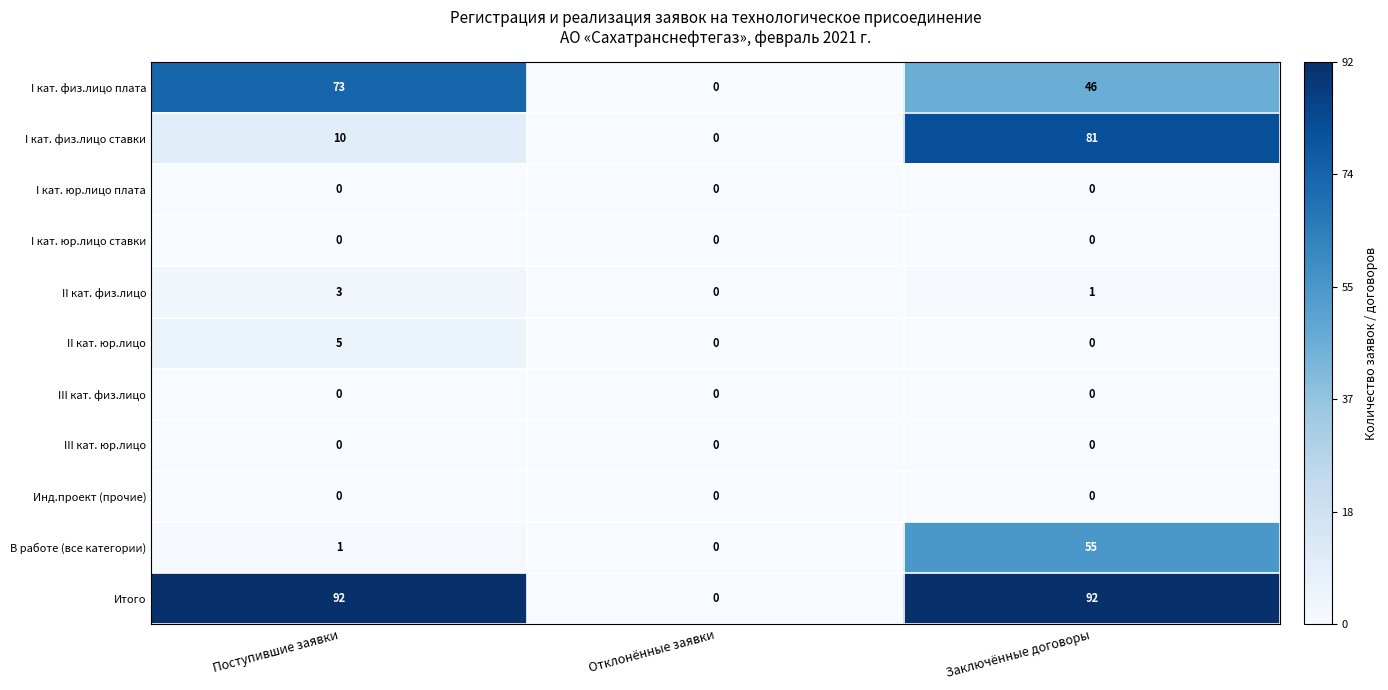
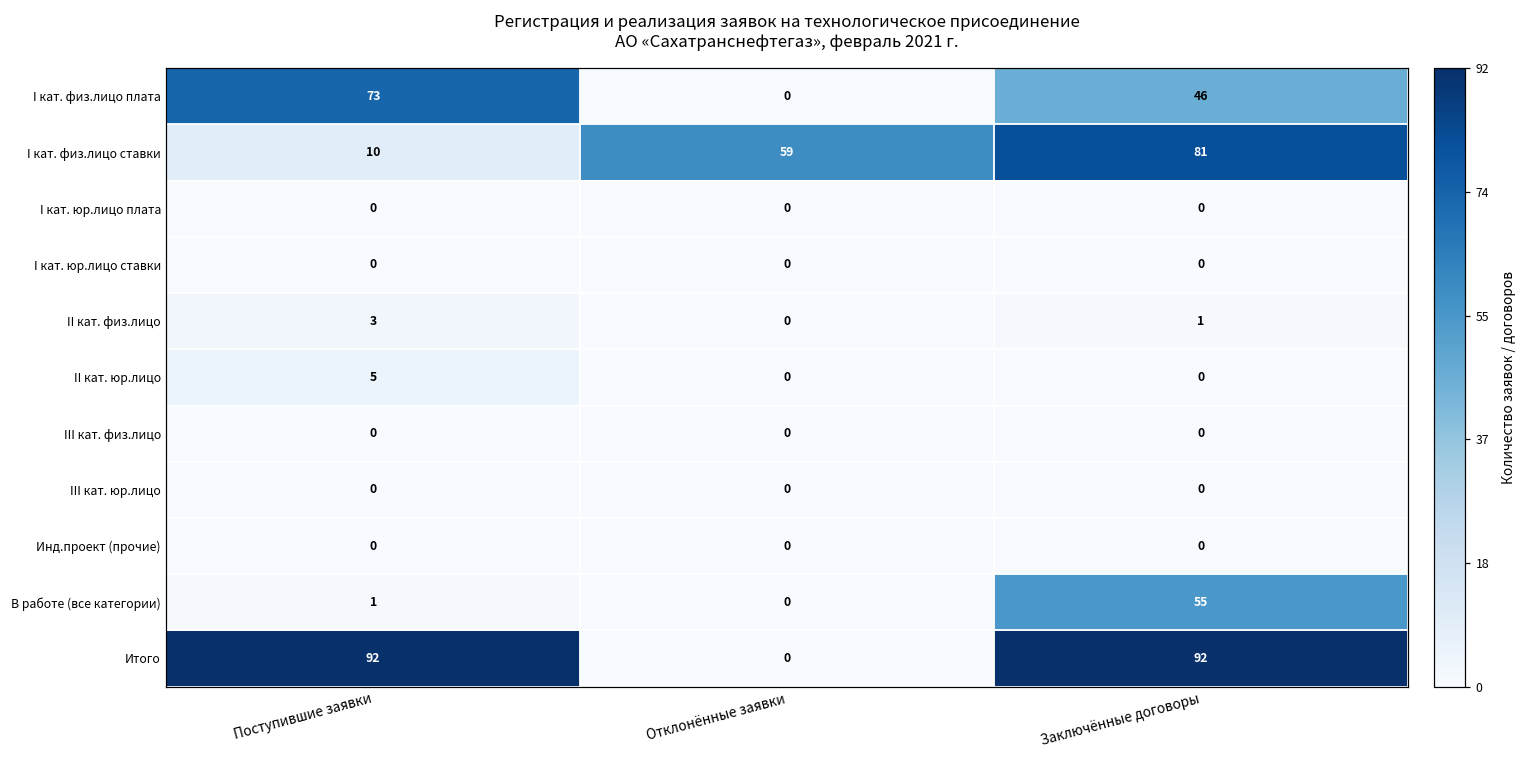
I кат. физ.лицо ставки, Отклонённые заявки: 0 -> 59
